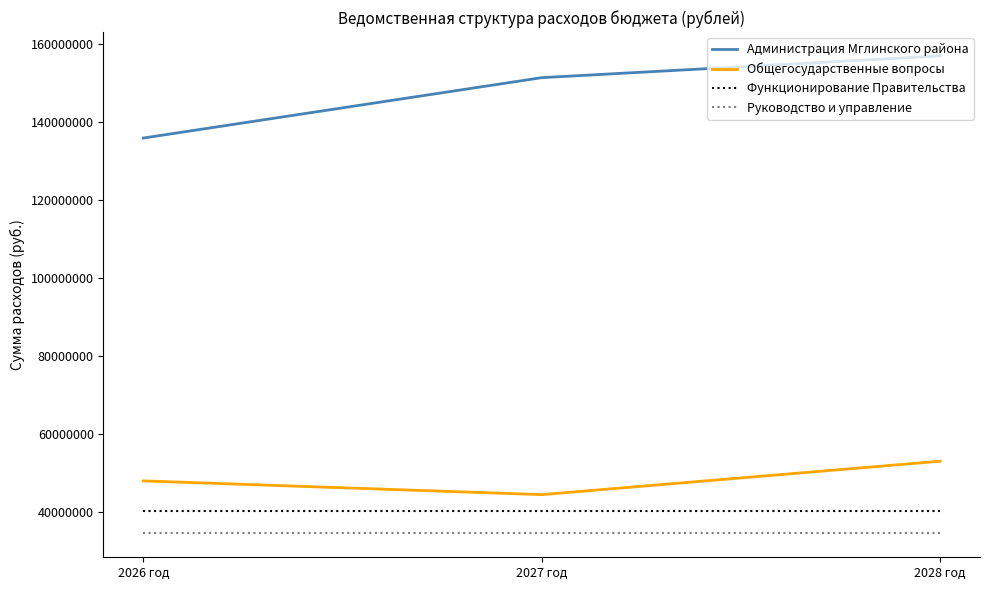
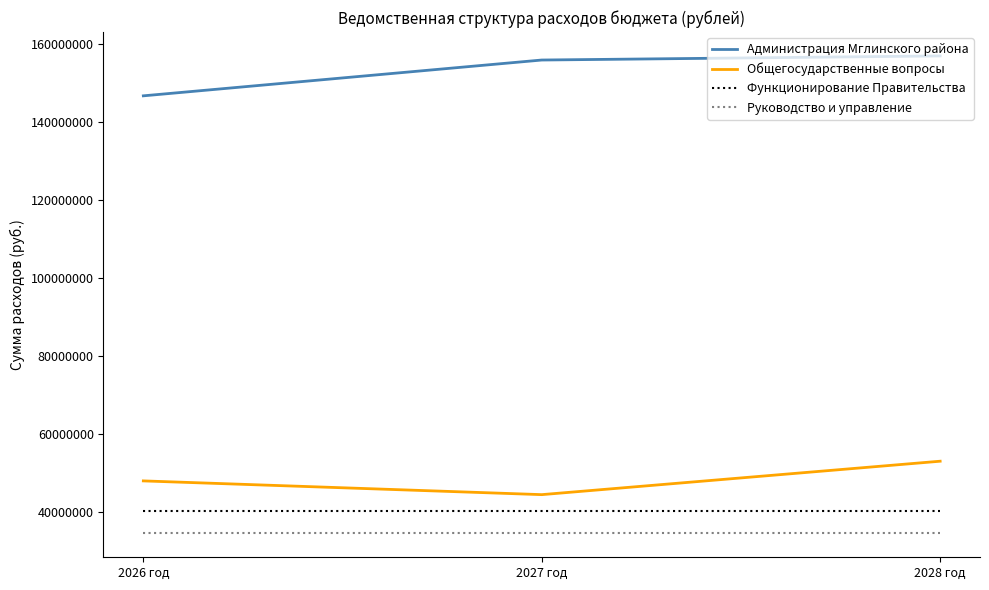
Администрация Мглинского района, 2026 год: 136000000 -> 147000000
Администрация Мглинского района, 2027 год: 151000000 -> 156000000
